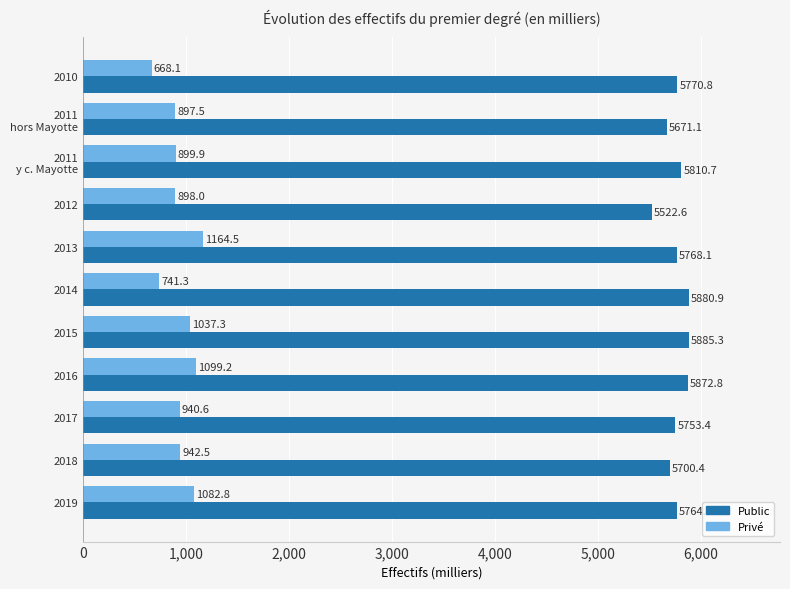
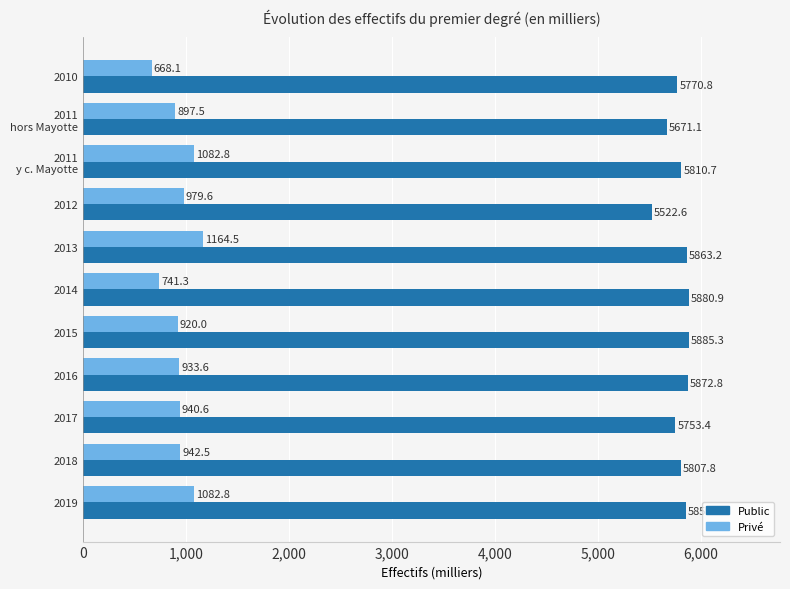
Privé, 2011 y c. Mayotte: 899.9 -> 1082.8
Privé, 2012: 898.0 -> 979.6
Public, 2013: 5768.1 -> 5863.2
Privé, 2015: 1037.3 -> 920.0
Privé, 2016: 1099.2 -> 933.6
Public, 2018: 5700.4 -> 5807.8
Public, 2019: 5,760 -> 5,860
